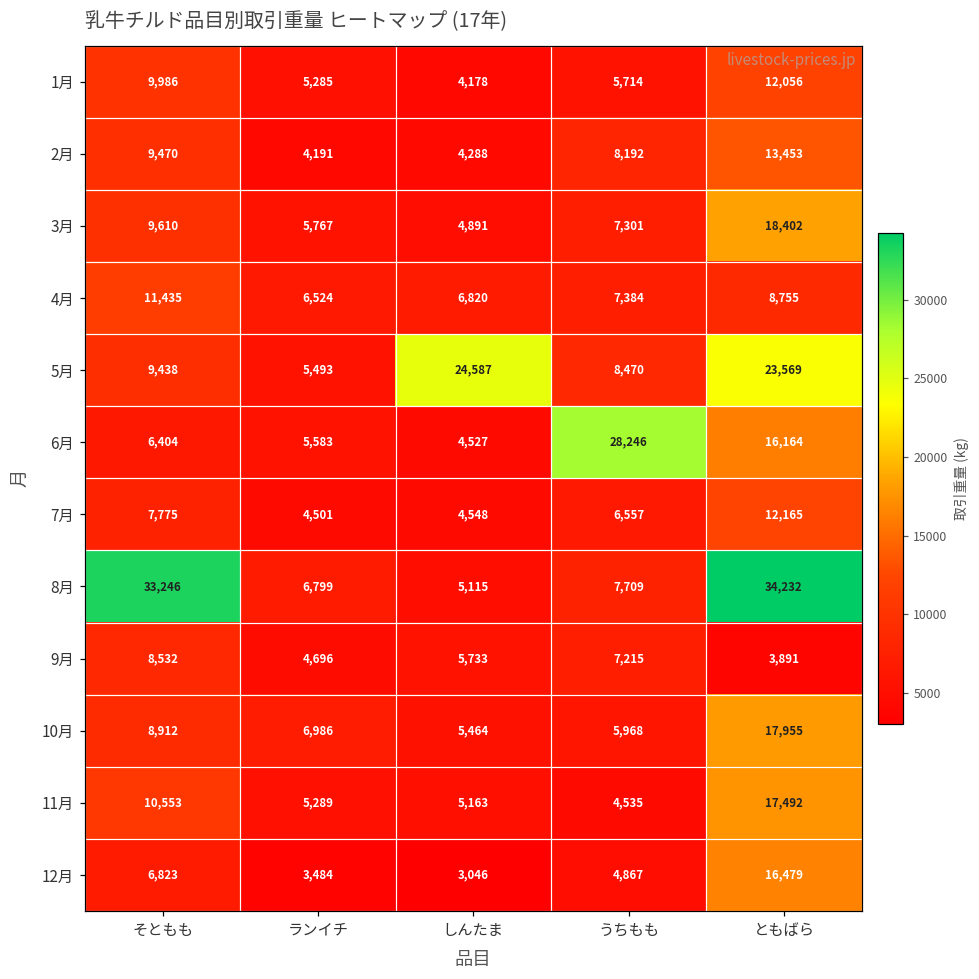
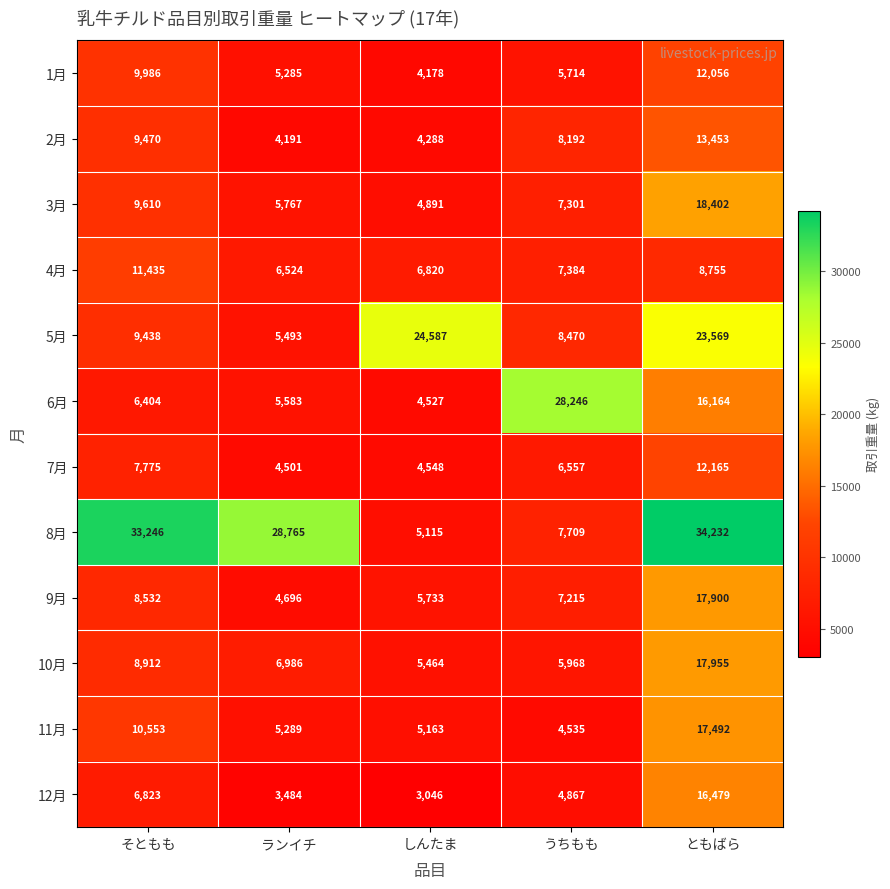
8月, ランイチ: 6,799 -> 28,765
9月, ともばら: 3,891 -> 17,900
